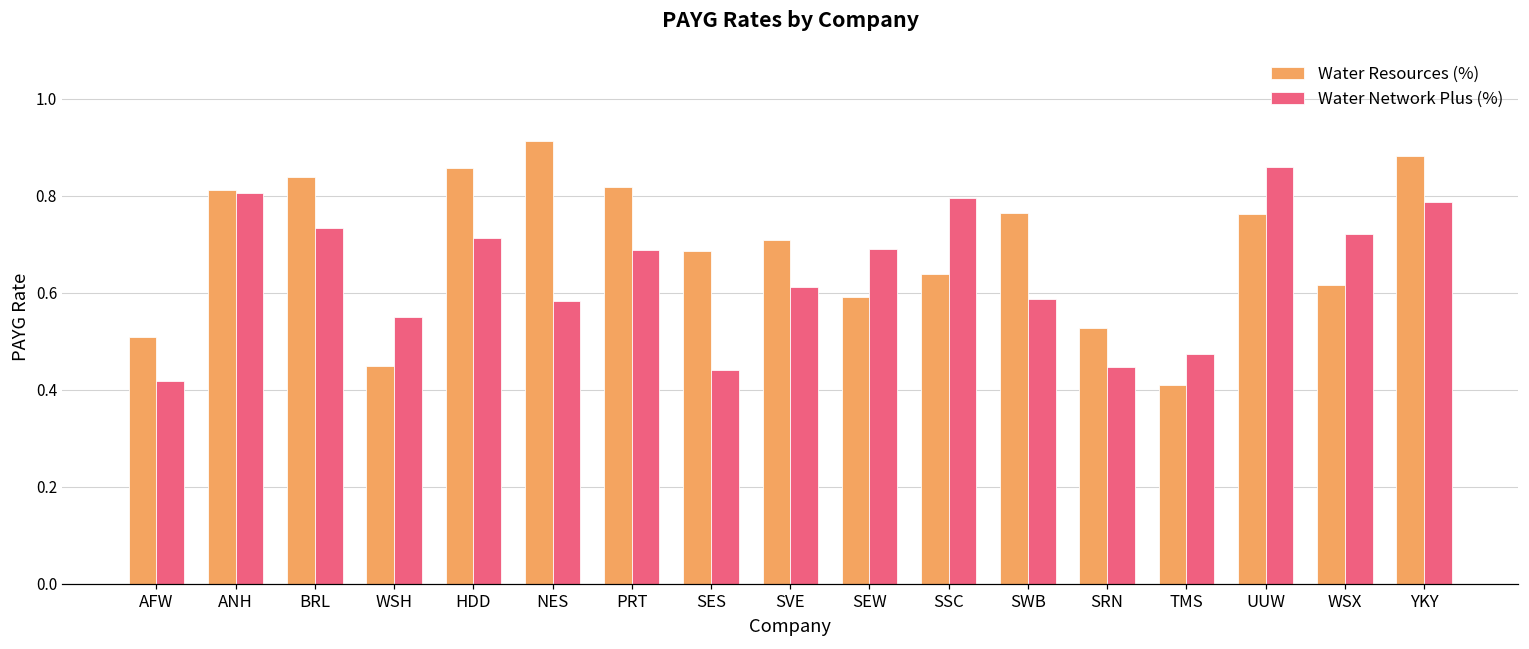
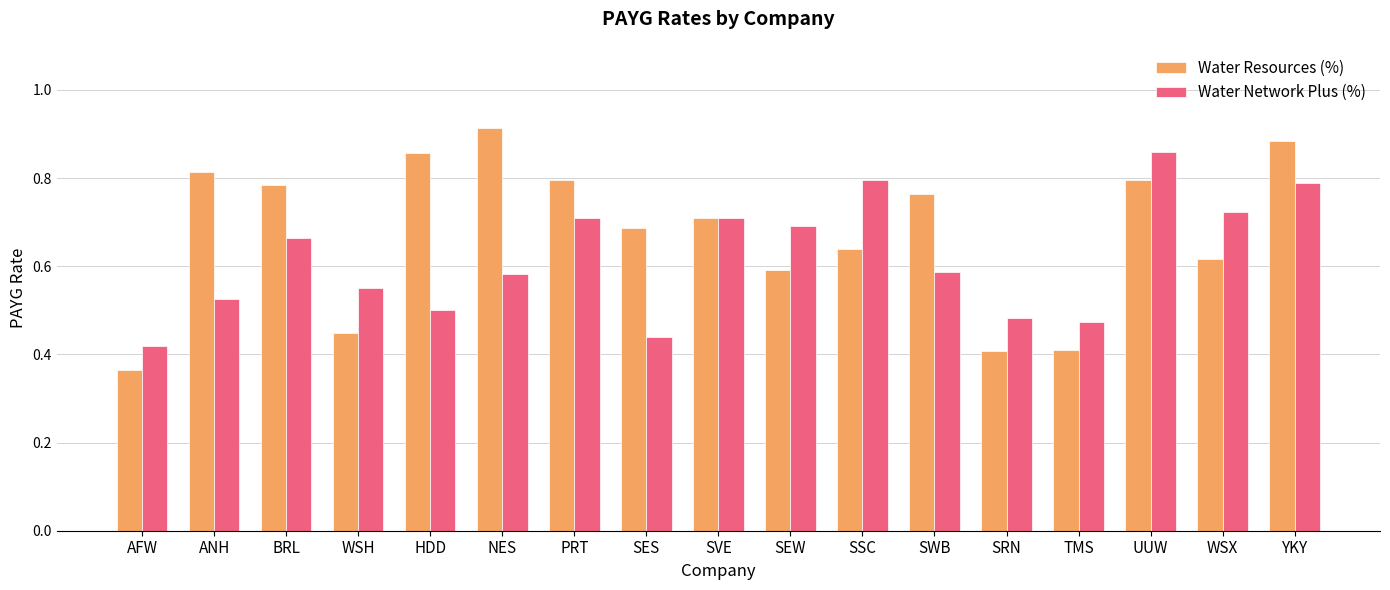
Water Resources (%), AFW: 0.51 -> 0.36
Water Network Plus (%), ANH: 0.81 -> 0.53
Water Resources (%), BRL: 0.84 -> 0.78
Water Network Plus (%), BRL: 0.73 -> 0.66
Water Network Plus (%), HDD: 0.71 -> 0.50
Water Resources (%), PRT: 0.82 -> 0.80
Water Network Plus (%), PRT: 0.69 -> 0.71
Water Network Plus (%), SVE: 0.61 -> 0.71
Water Resources (%), SRN: 0.53 -> 0.41
Water Network Plus (%), SRN: 0.45 -> 0.48
Water Resources (%), UUW: 0.76 -> 0.80
